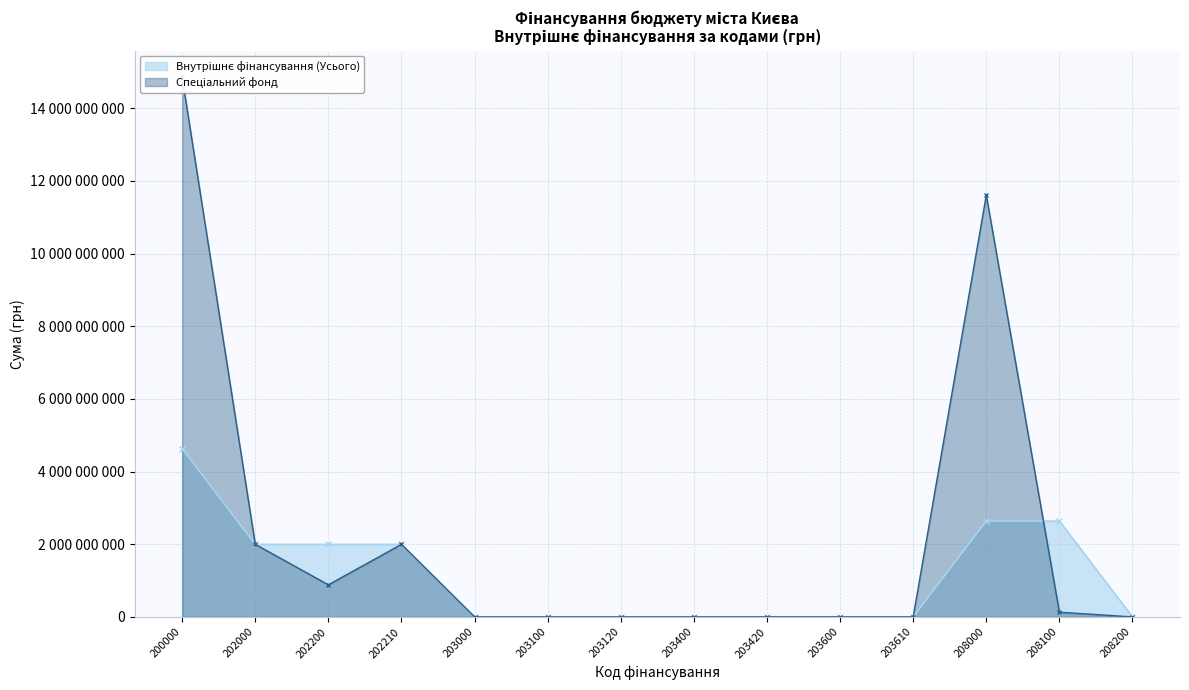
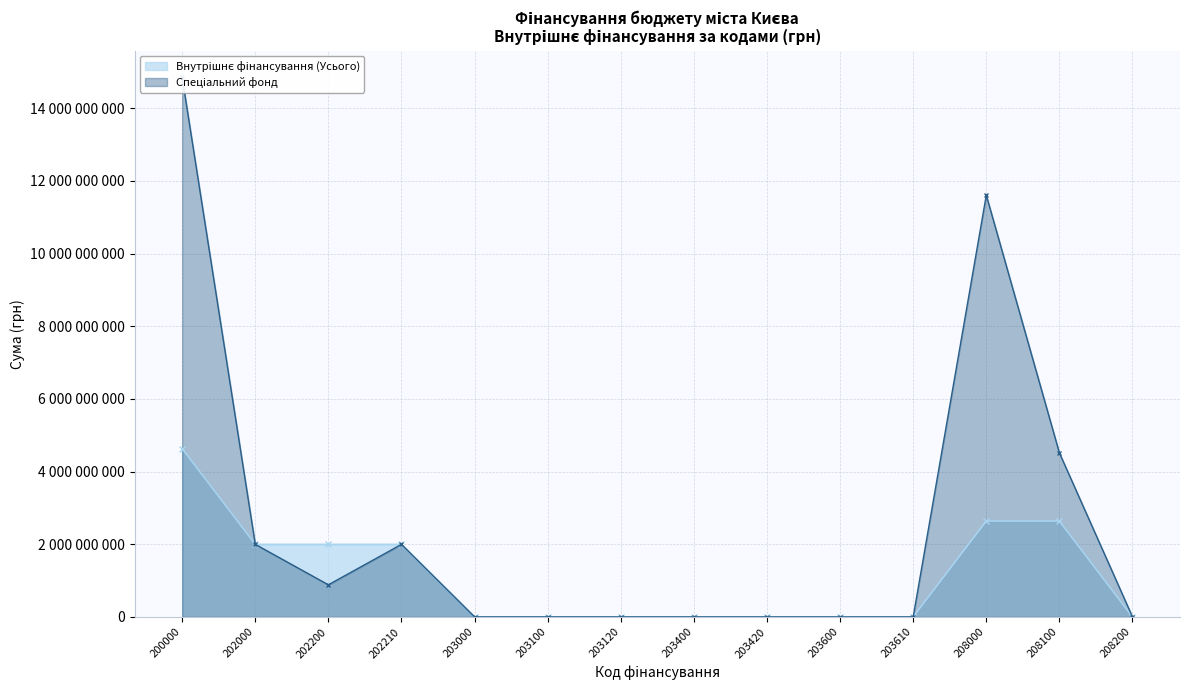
Спеціальний фонд, 208100: 100000000 -> 4500000000
